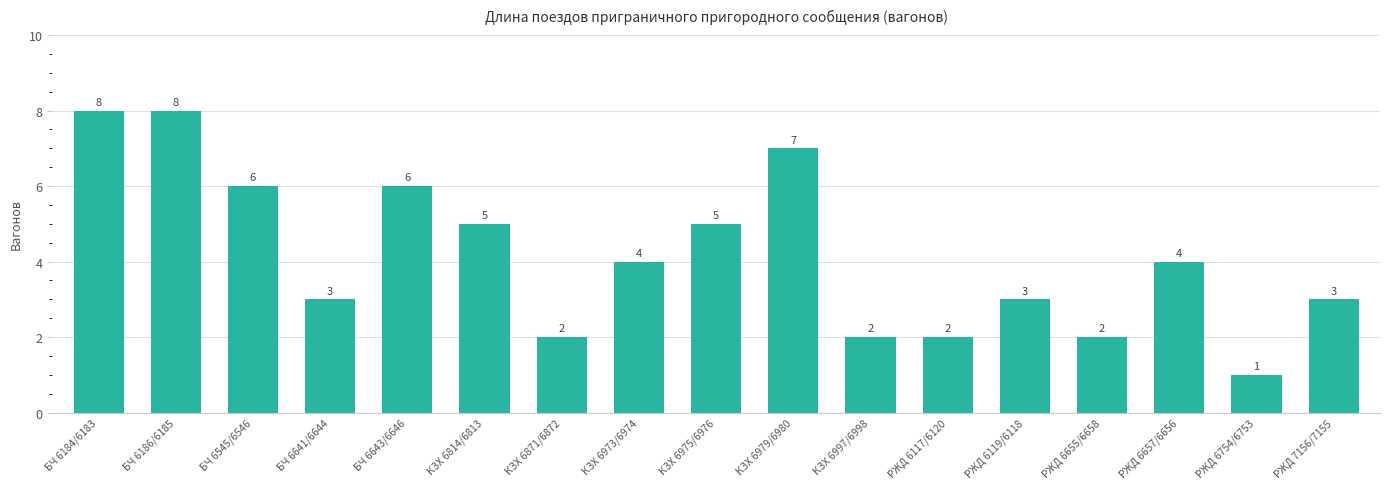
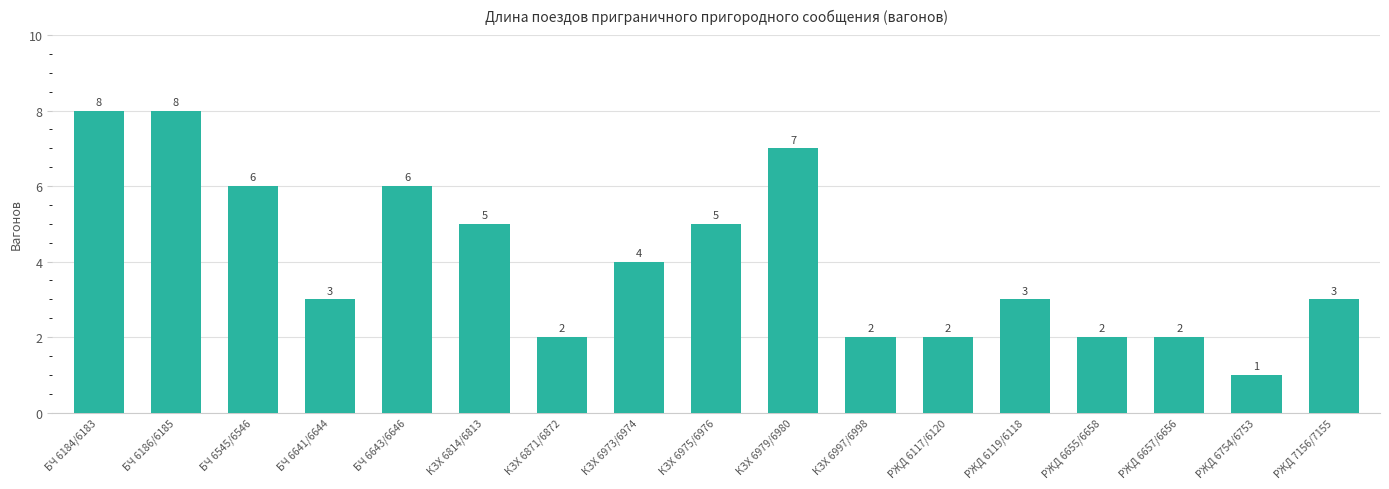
РЖД 6657/6656: 4 -> 2
